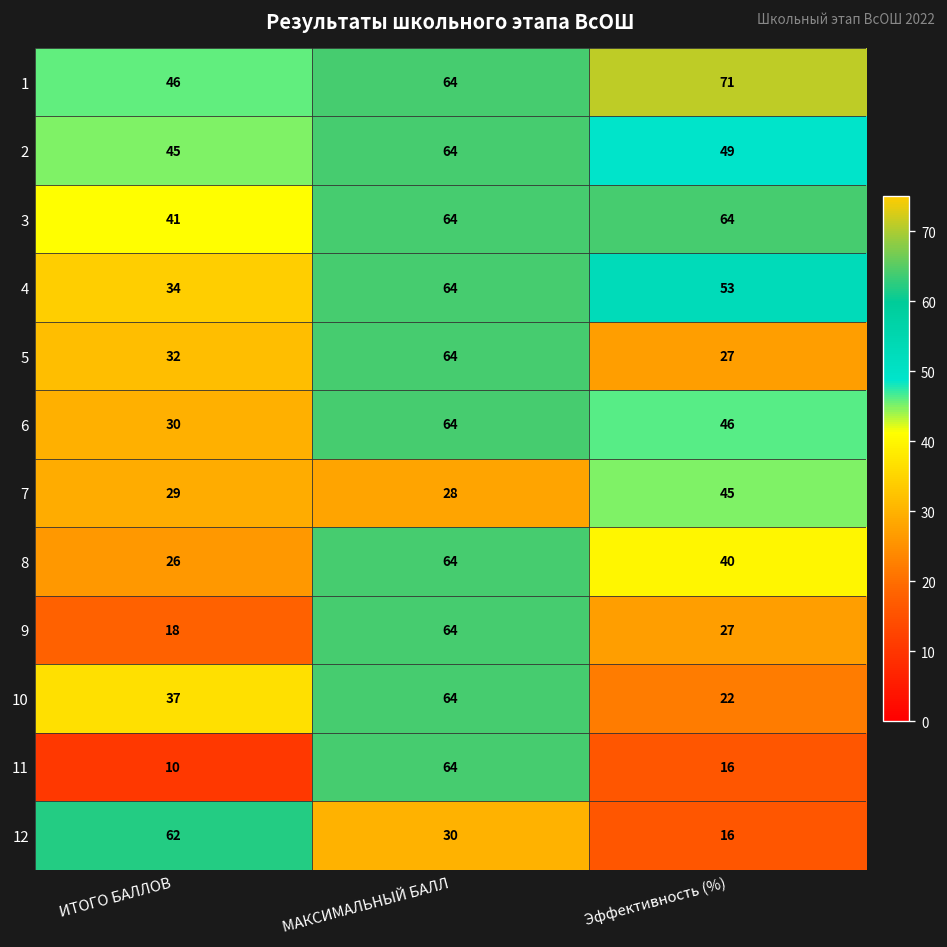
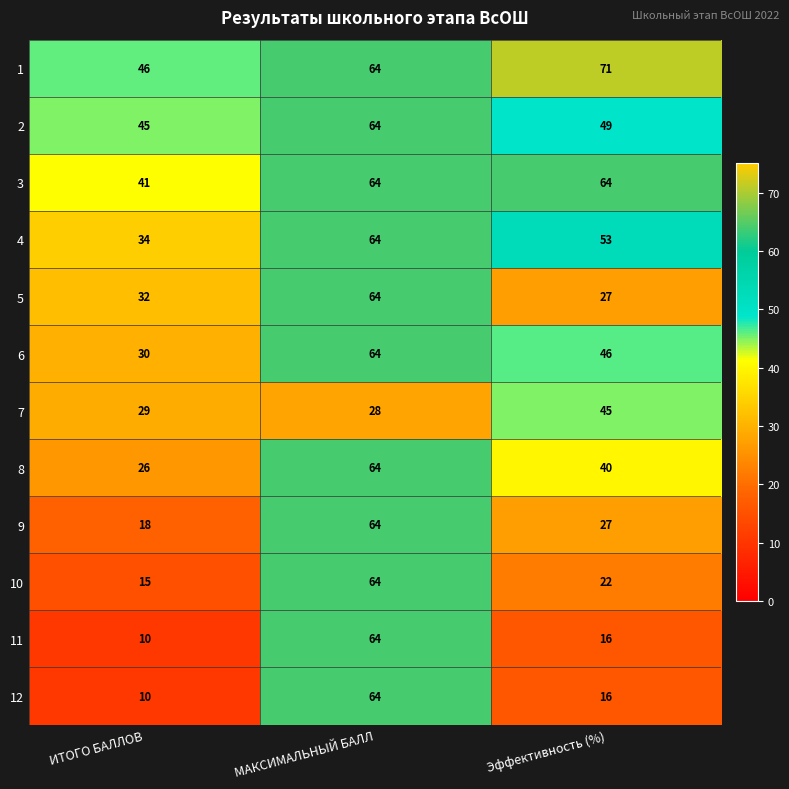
10, ИТОГО БАЛЛОВ: 37 -> 15
12, ИТОГО БАЛЛОВ: 62 -> 10
12, МАКСИМАЛЬНЫЙ БАЛЛ: 30 -> 64
